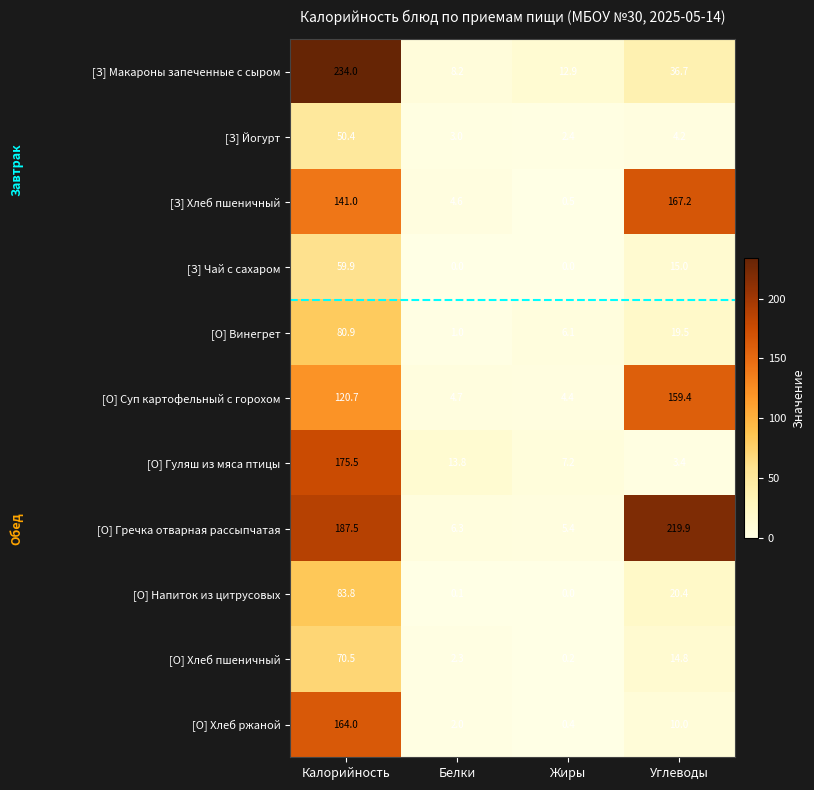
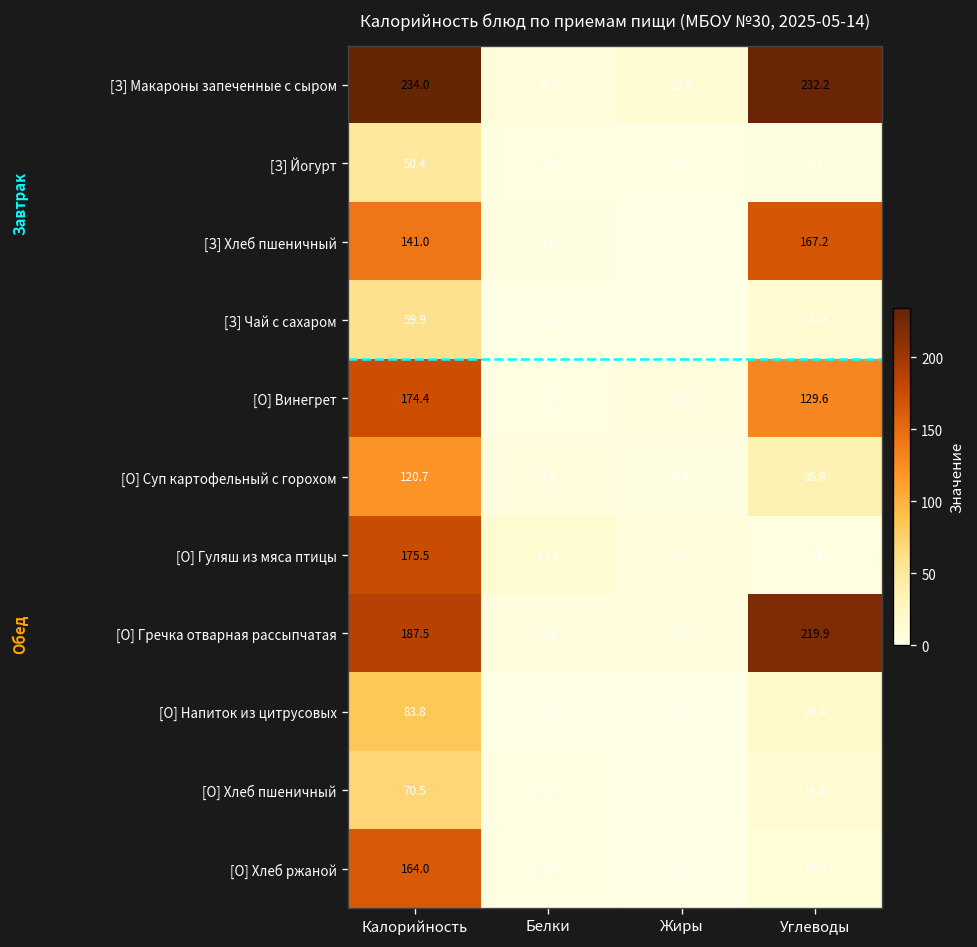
[З] Макароны запеченные с сыром, Углеводы: 36.7 -> 232.2
[О] Винегрет, Калорийность: 80.9 -> 174.4
[О] Винегрет, Углеводы: 19.5 -> 129.6
[О] Суп картофельный с горохом, Углеводы: 159.4 -> 35.8
